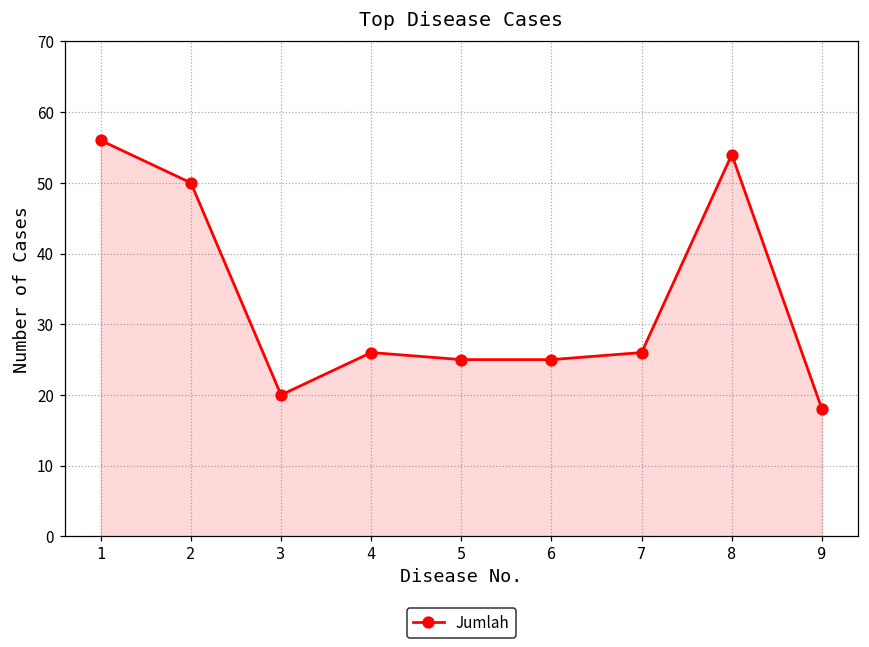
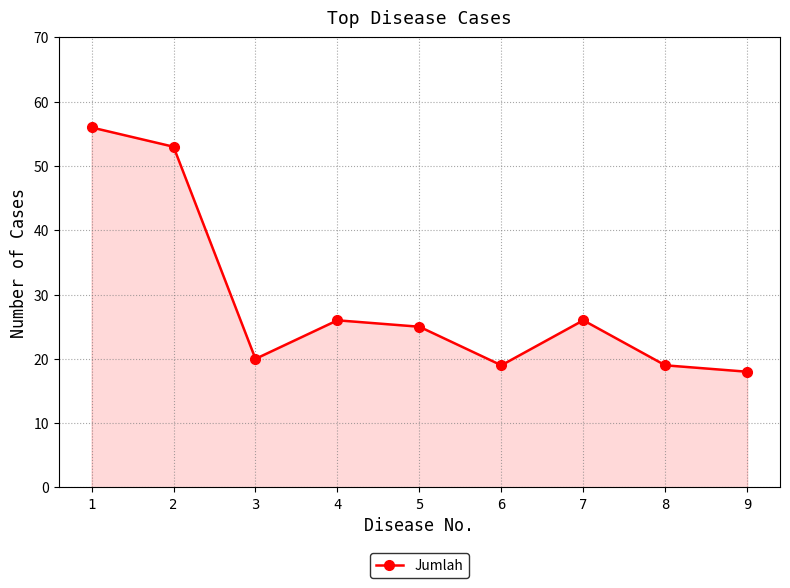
2: 50 -> 53
6: 25 -> 19
8: 54 -> 19
